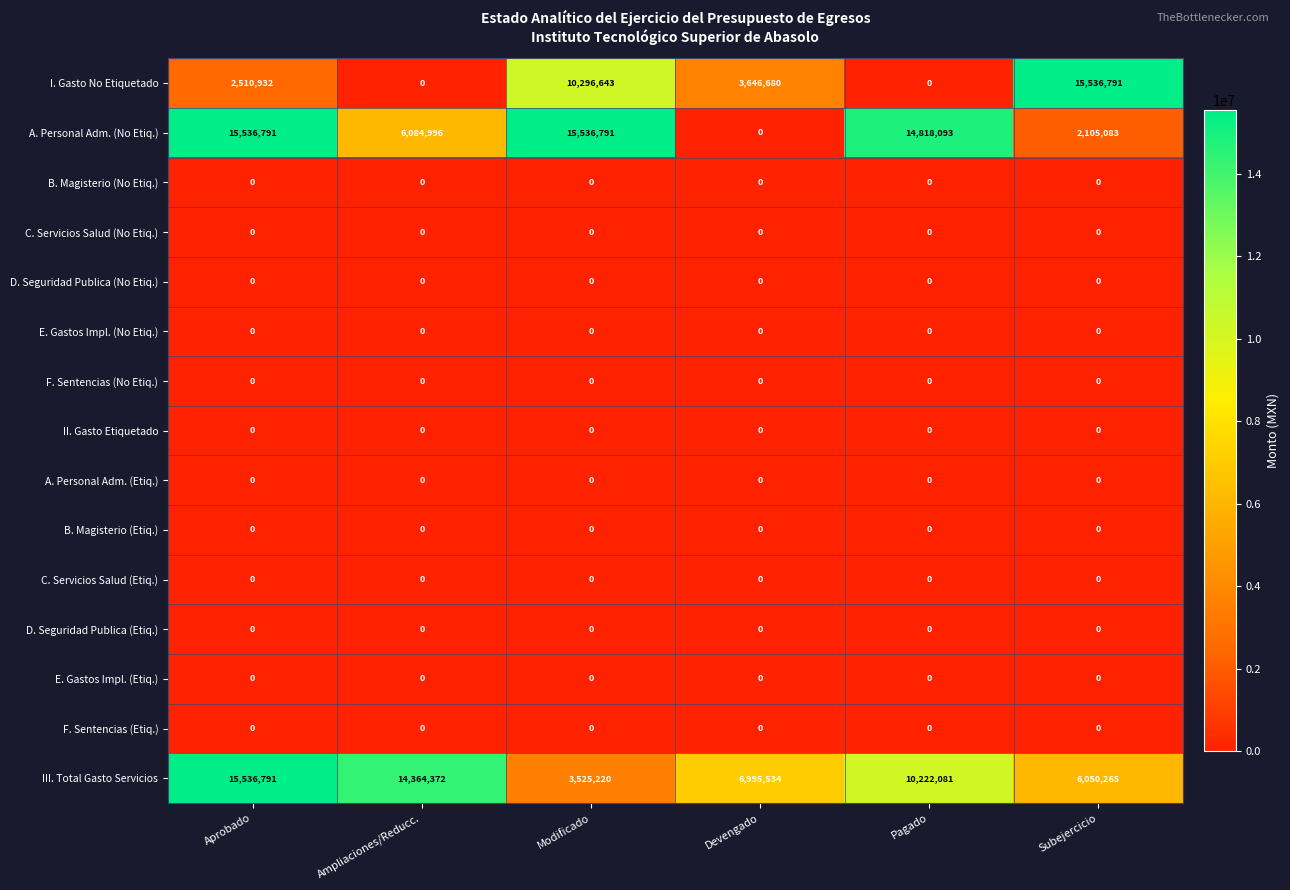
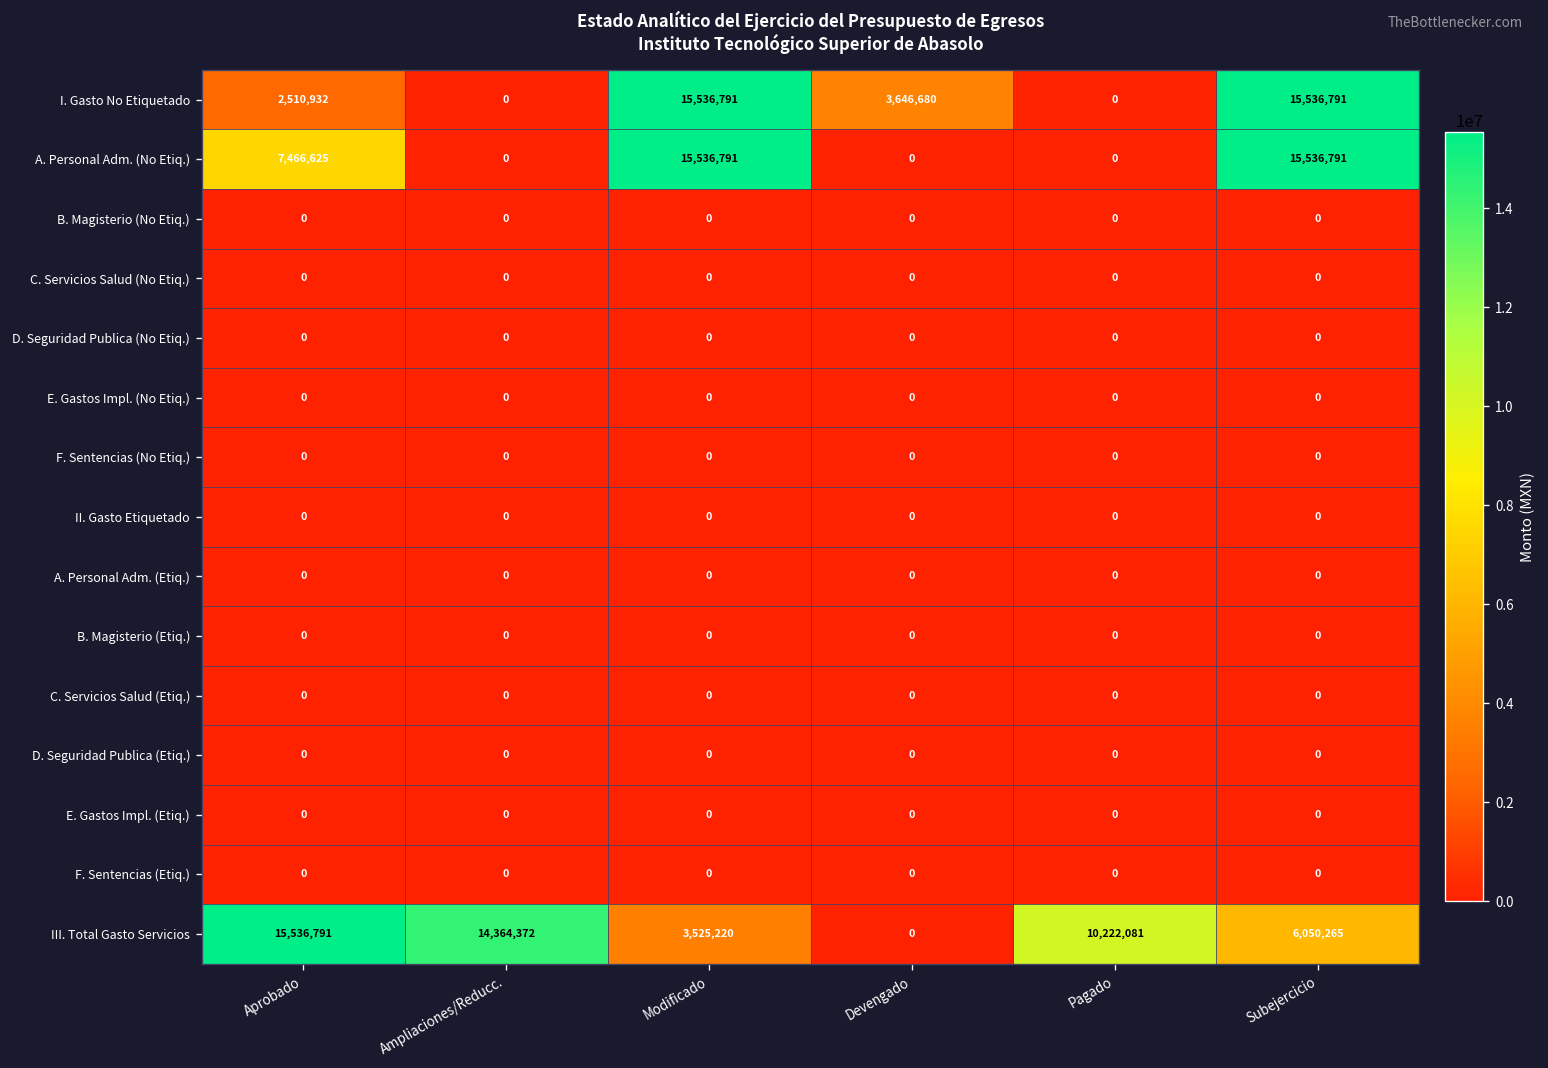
I. Gasto No Etiquetado, Modificado: 10,296,643 -> 15,536,791
A. Personal Adm. (No Etiq.), Aprobado: 15,536,791 -> 7,466,625
A. Personal Adm. (No Etiq.), Ampliaciones/Reducc.: 6,084,996 -> 0
A. Personal Adm. (No Etiq.), Pagado: 14,818,093 -> 0
A. Personal Adm. (No Etiq.), Subejercicio: 2,105,083 -> 15,536,791
III. Total Gasto Servicios, Devengado: 6,995,534 -> 0
